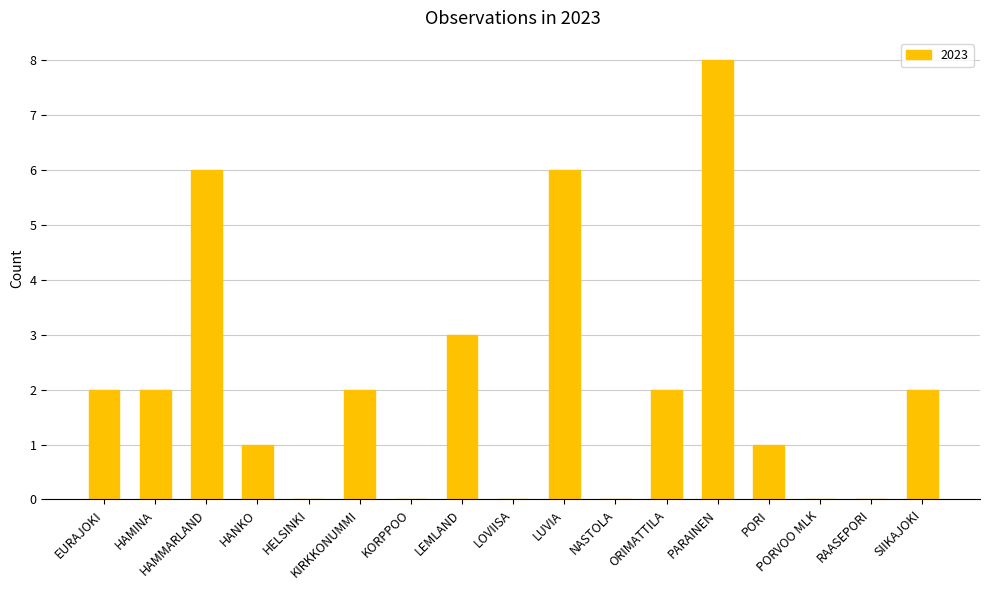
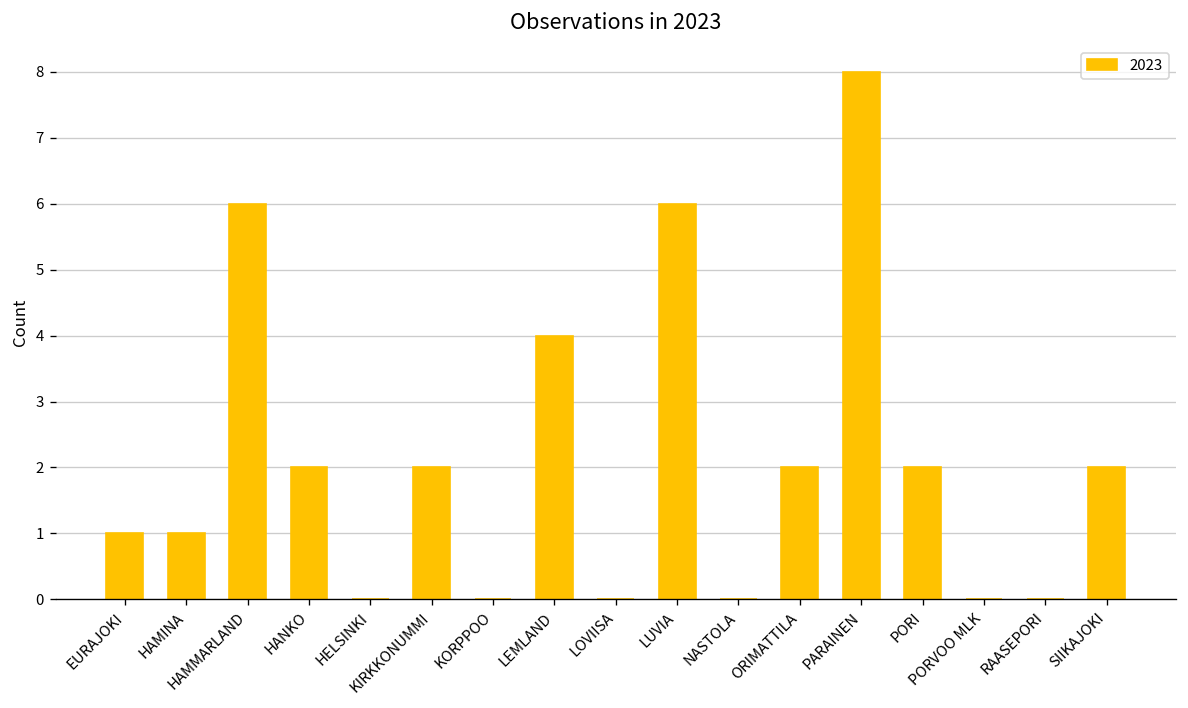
EURAJOKI: 2 -> 1
HAMINA: 2 -> 1
HANKO: 1 -> 2
LEMLAND: 3 -> 4
PORI: 1 -> 2
